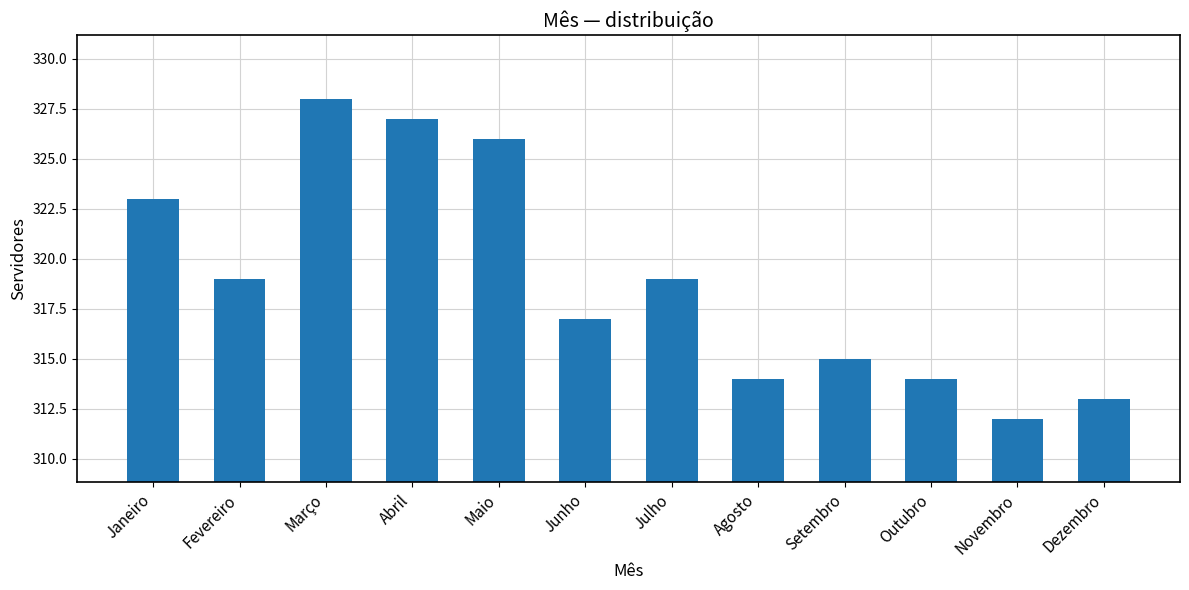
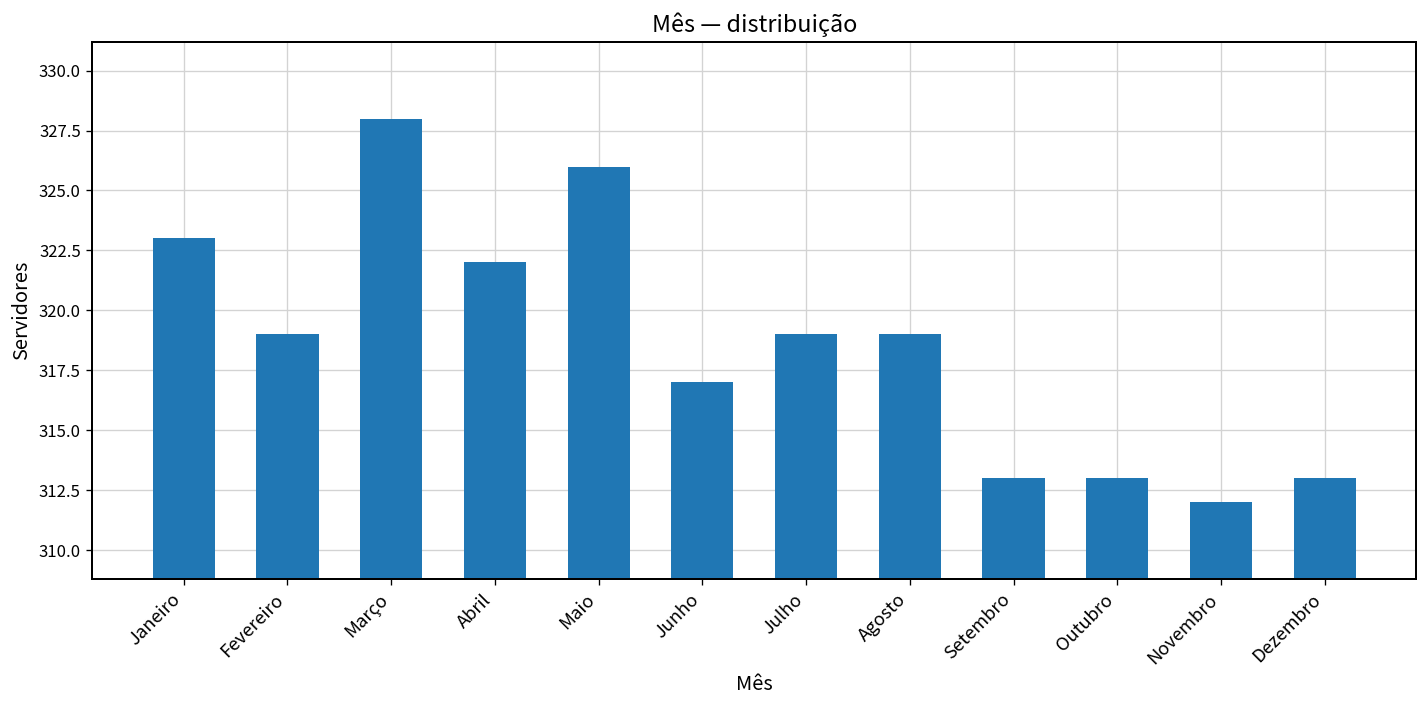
Abril: 327 -> 322
Agosto: 314 -> 319
Setembro: 315 -> 313
Outubro: 314 -> 313
